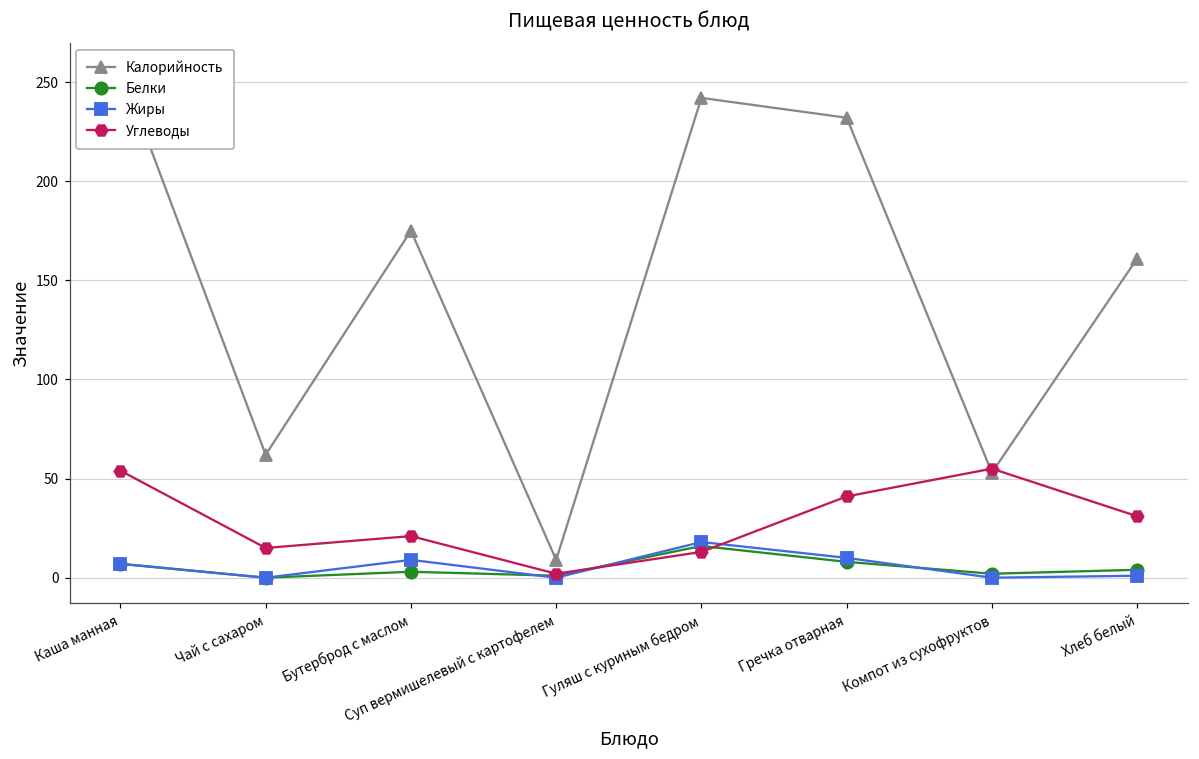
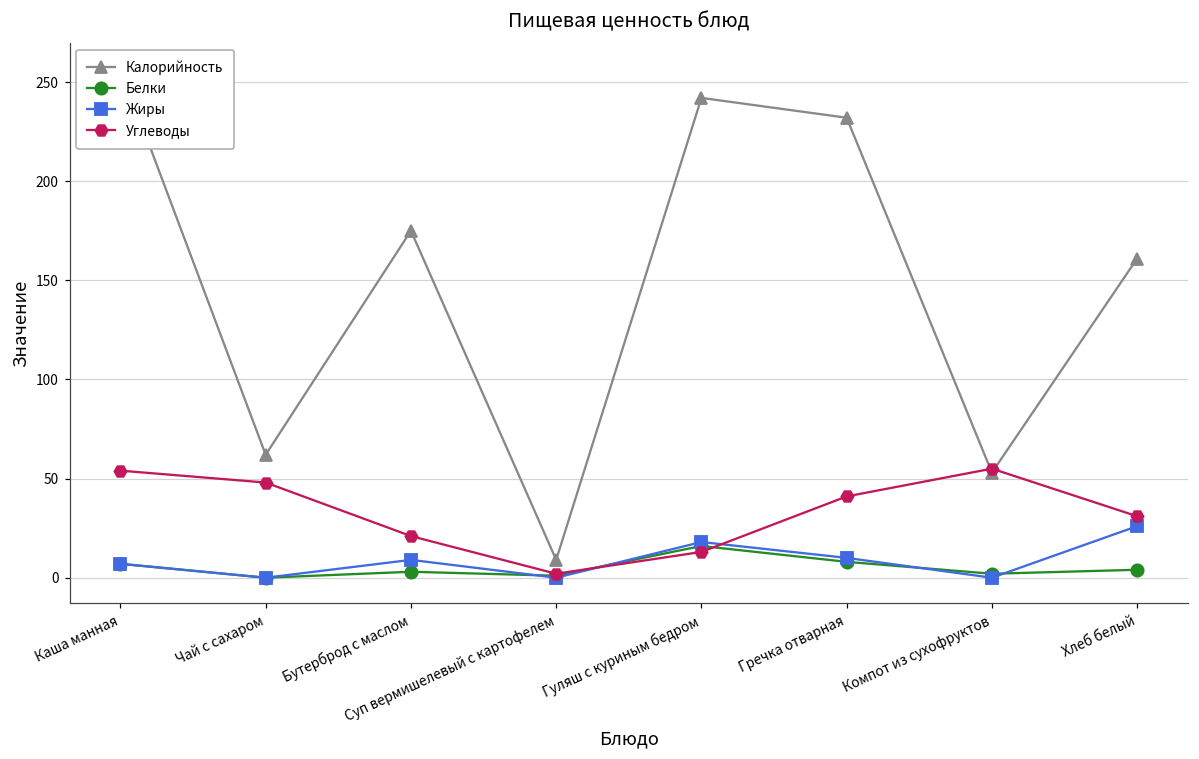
Углеводы, Чай с сахаром: 15 -> 48
Жиры, Хлеб белый: 1 -> 26
